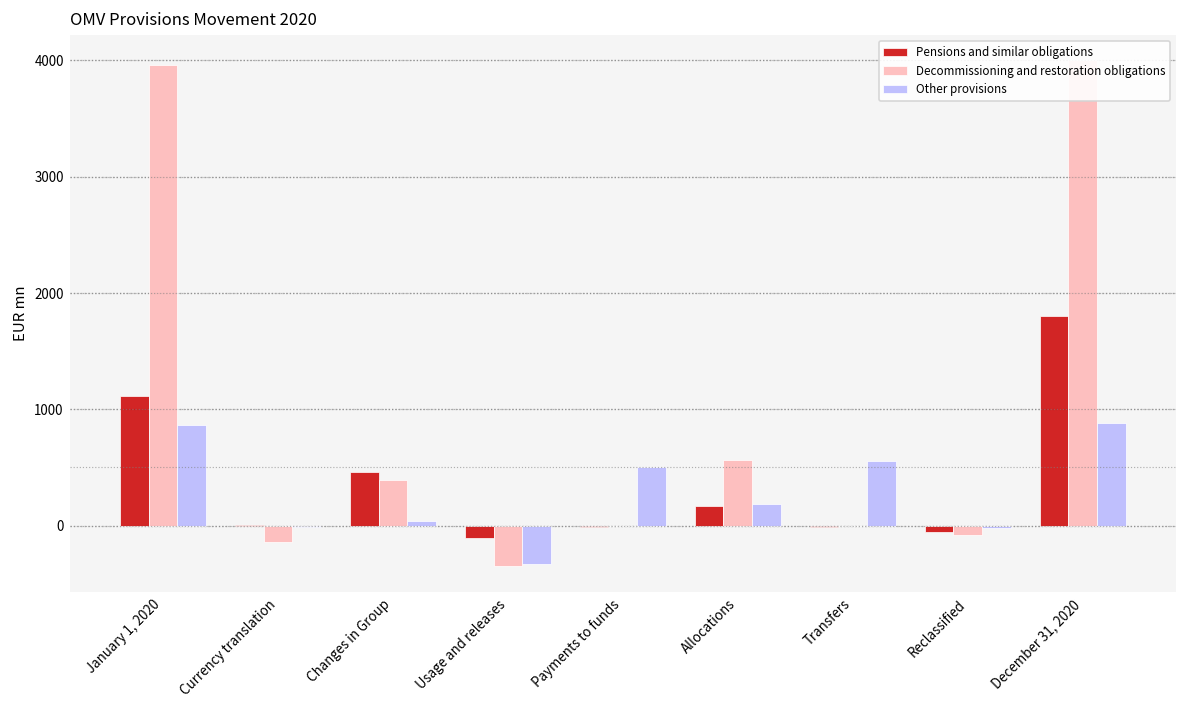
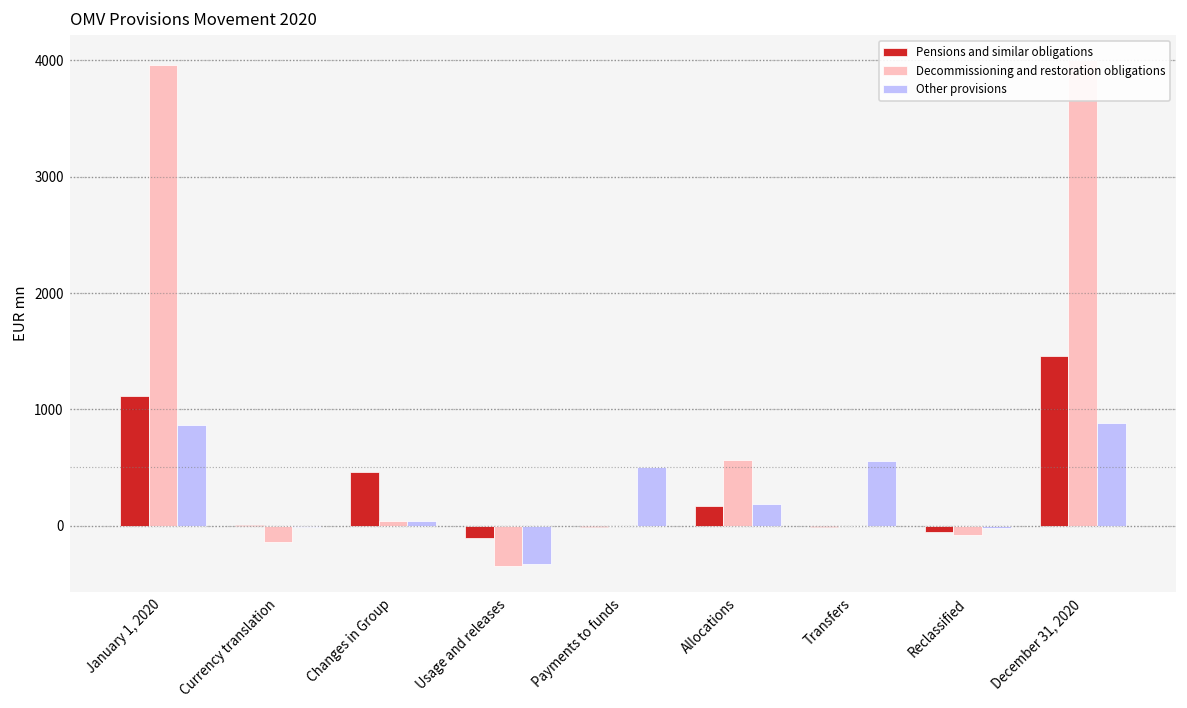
Decommissioning and restoration obligations, Changes in Group: 400 -> 0
Pensions and similar obligations, December 31, 2020: 1800 -> 1500
